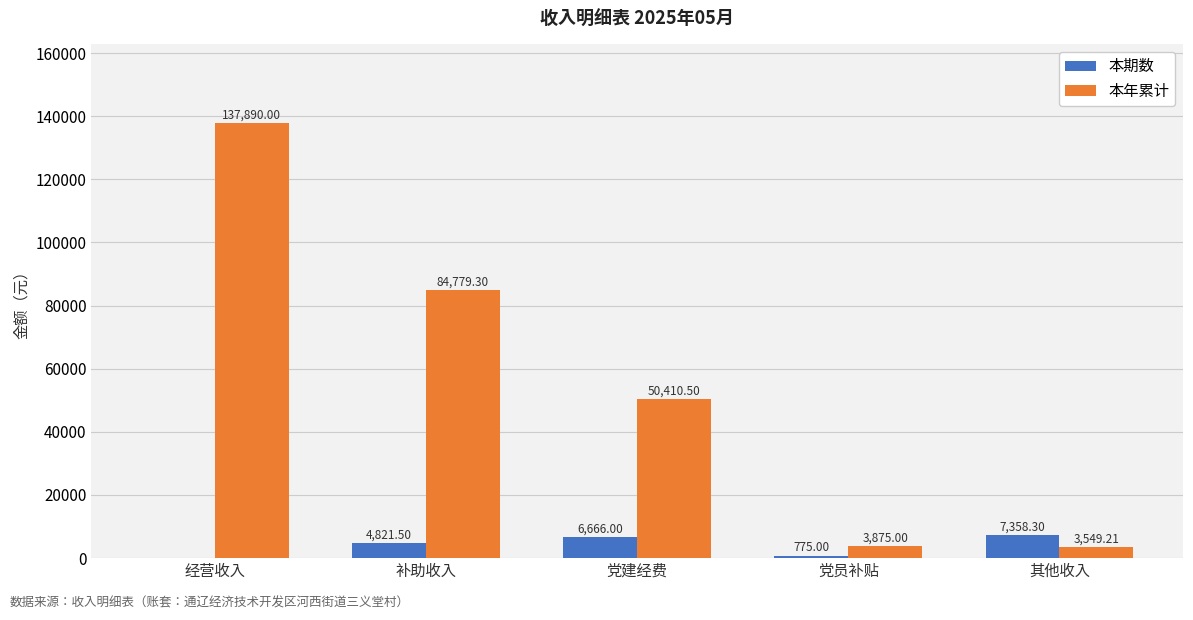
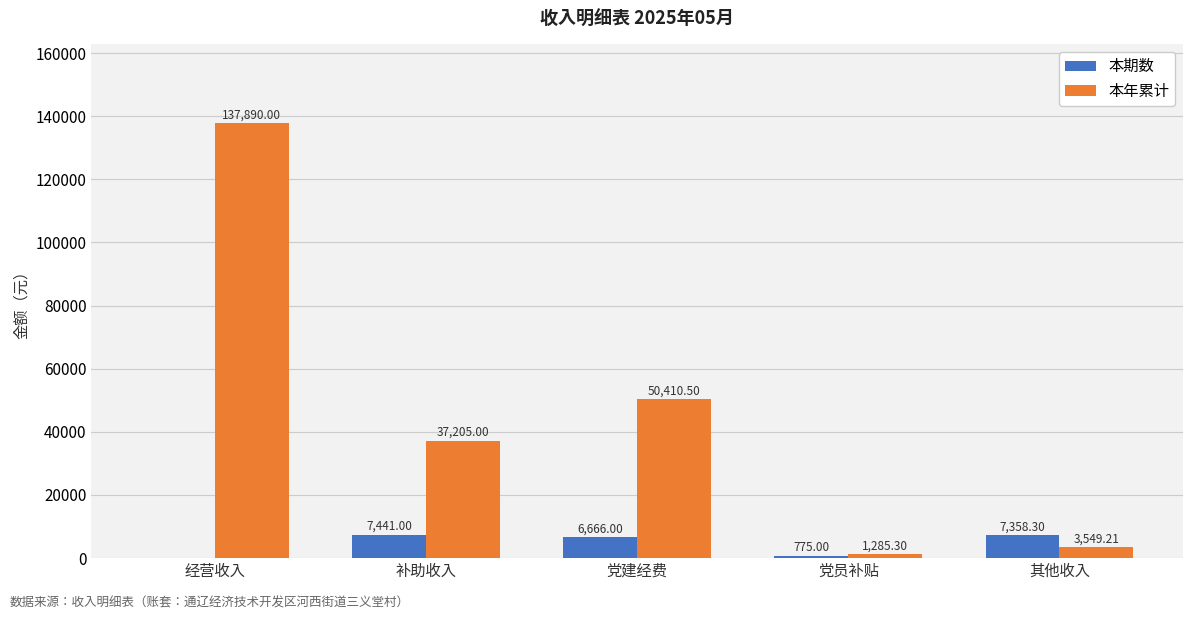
本期数, 补助收入: 4,821.50 -> 7,441.00
本年累计, 补助收入: 84,779.30 -> 37,205.00
本年累计, 党员补贴: 3,875.00 -> 1,285.30
